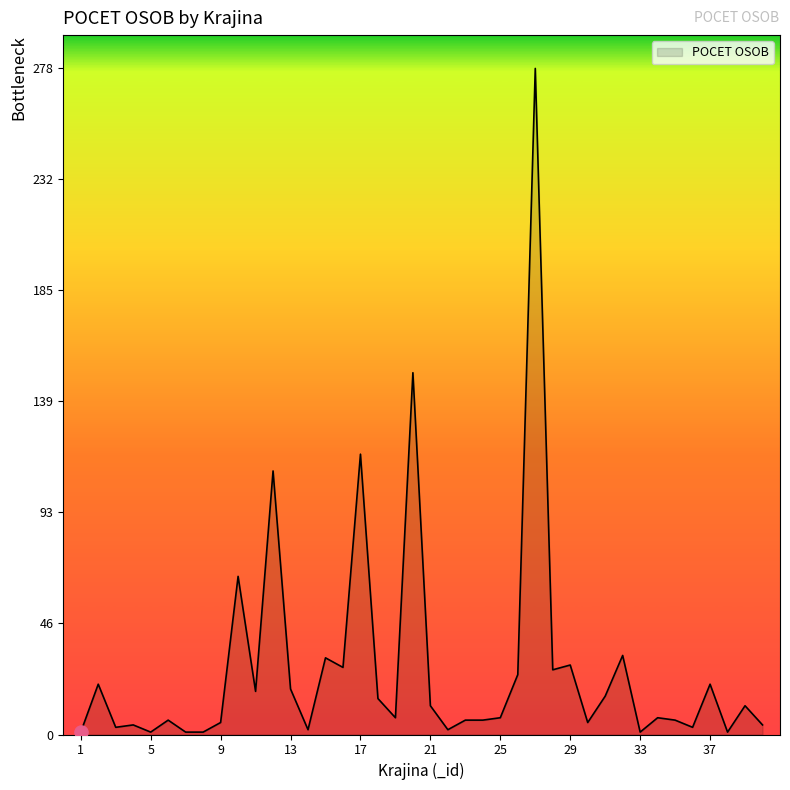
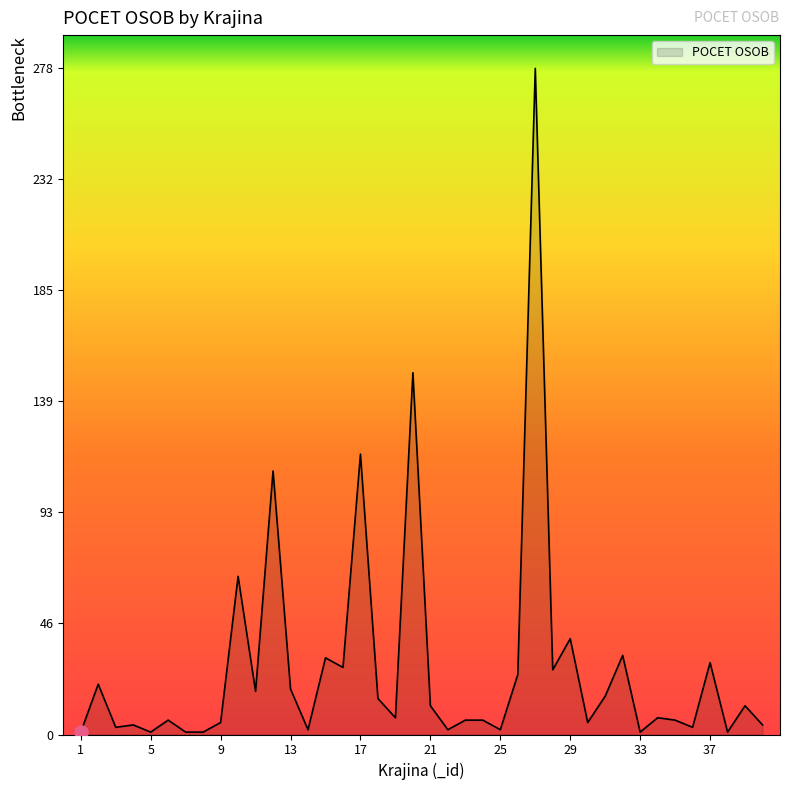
POCET OSOB, 25: 7 -> 2
POCET OSOB, 29: 29 -> 40
POCET OSOB, 37: 21 -> 30
